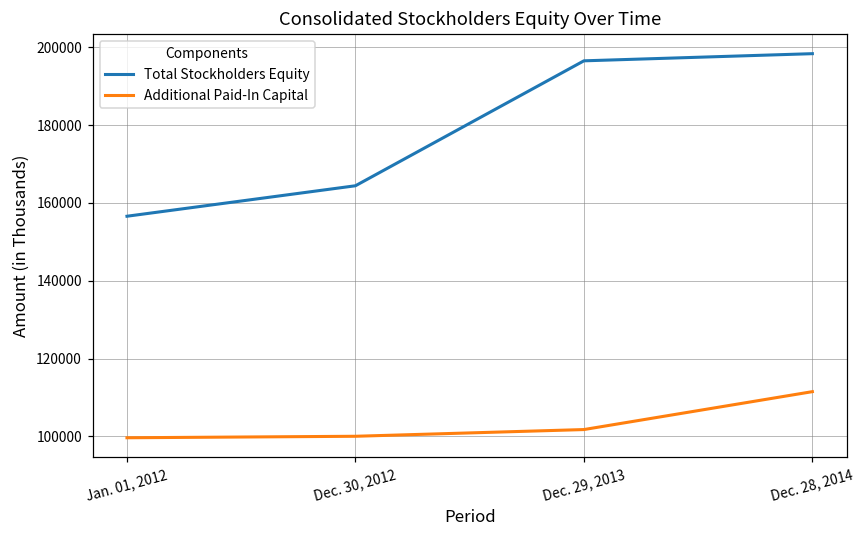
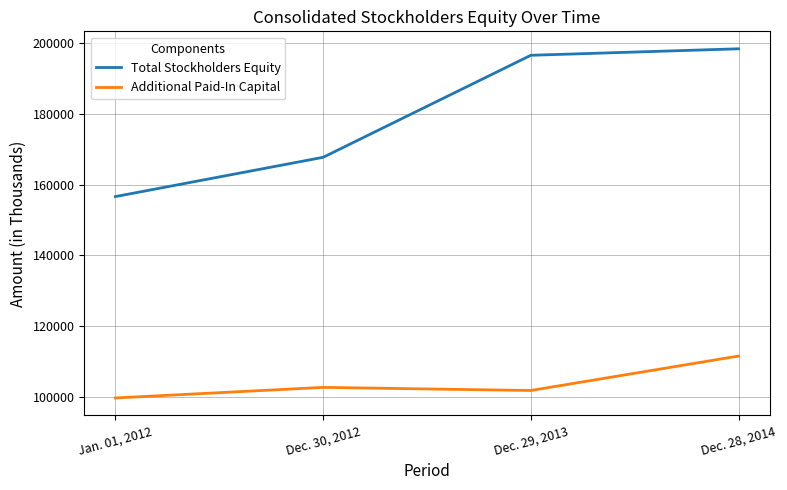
Total Stockholders Equity, Dec. 30, 2012: 164000 -> 168000
Additional Paid-In Capital, Dec. 30, 2012: 100000 -> 103000
